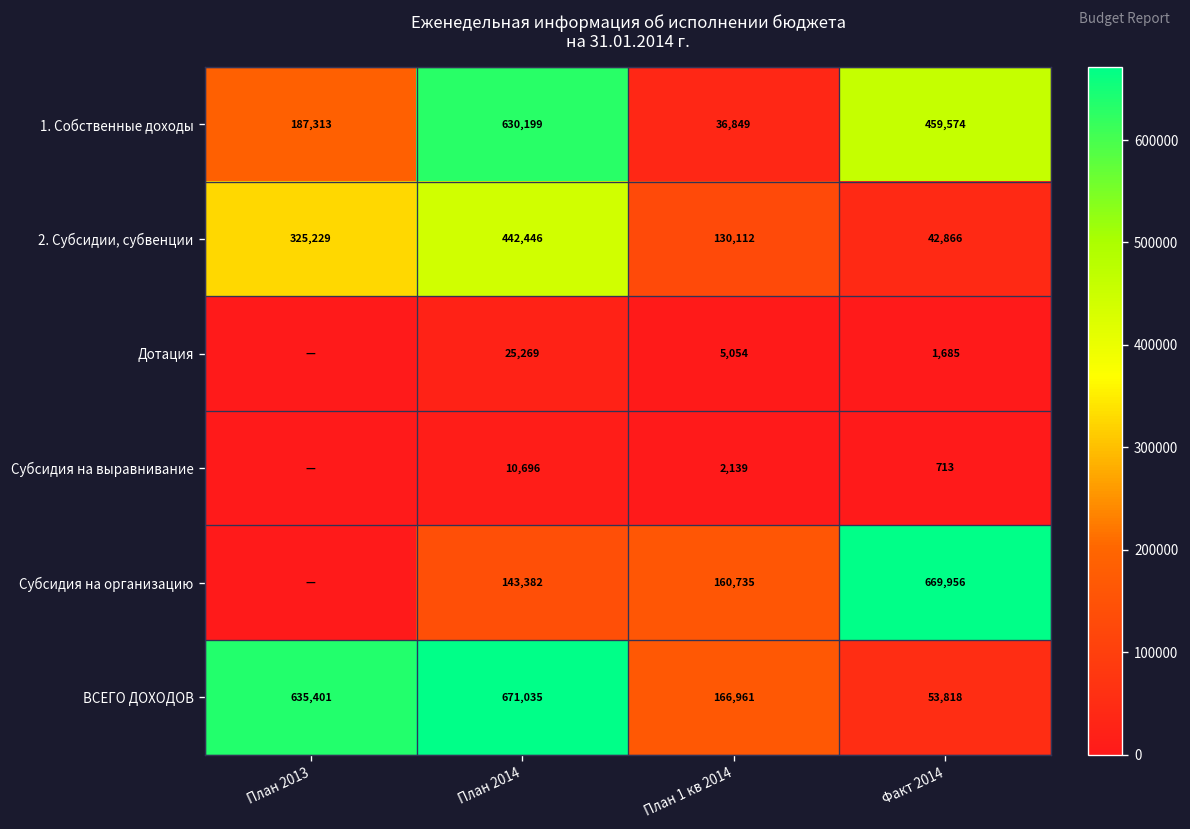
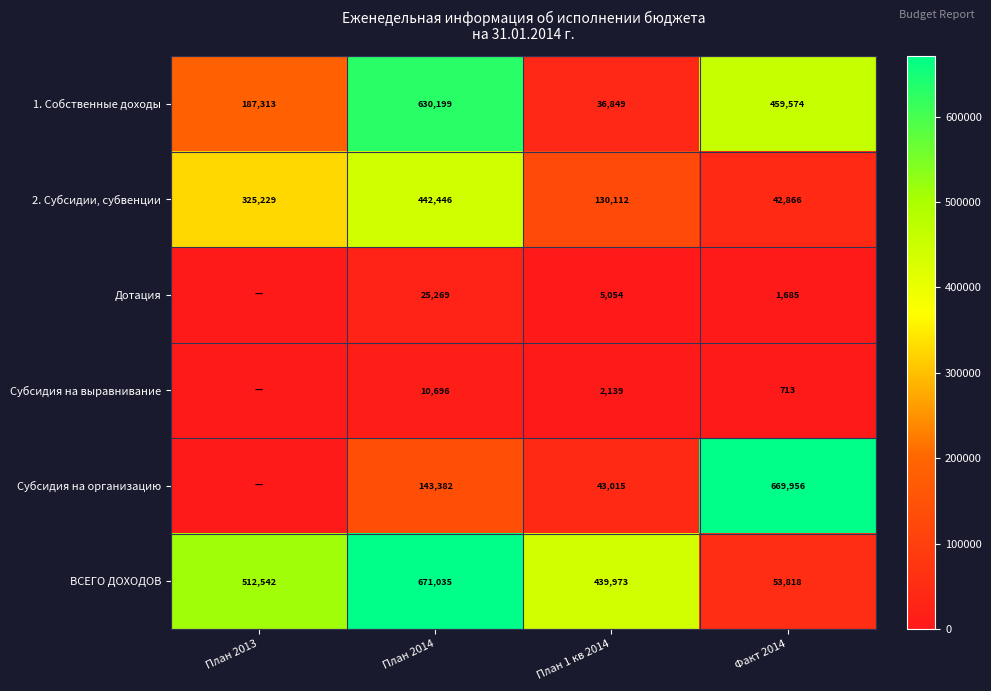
Субсидия на организацию, План 1 кв 2014: 160,735 -> 43,015
ВСЕГО ДОХОДОВ, План 2013: 635,401 -> 512,542
ВСЕГО ДОХОДОВ, План 1 кв 2014: 166,961 -> 439,973
